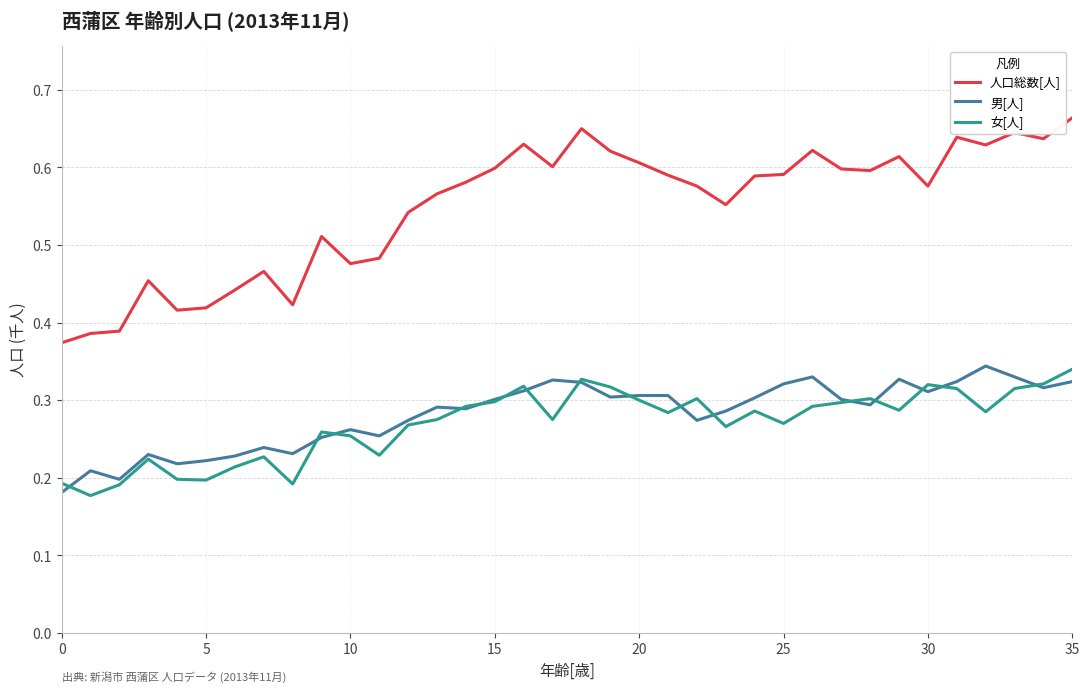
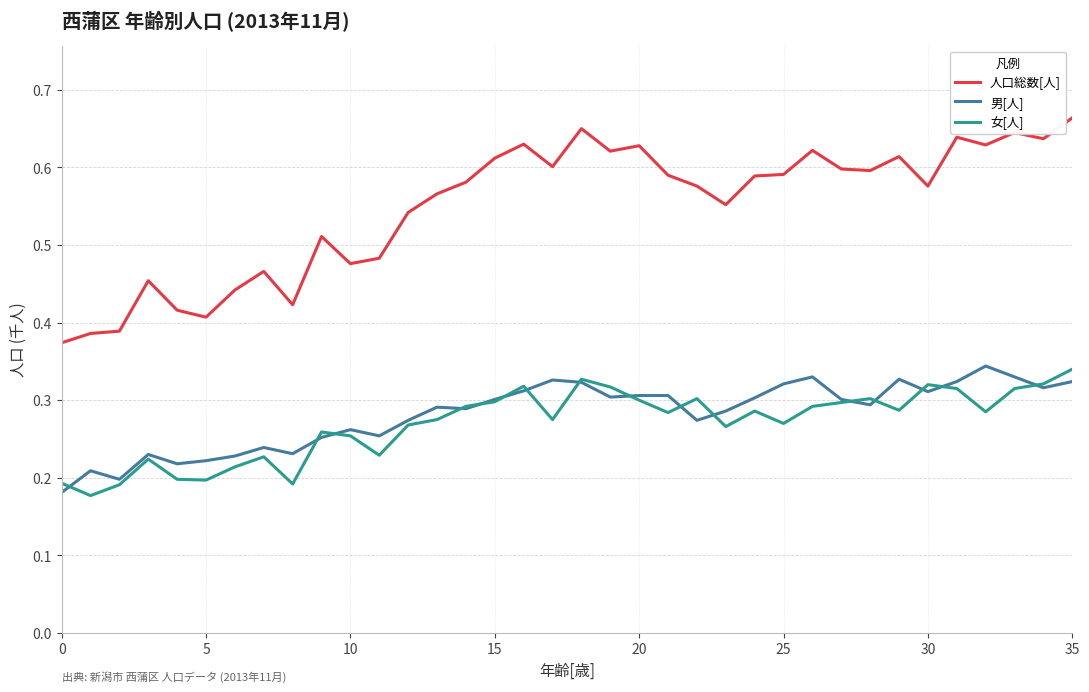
人口総数[人], 5: 0.42 -> 0.41
人口総数[人], 15: 0.60 -> 0.61
人口総数[人], 20: 0.61 -> 0.63
